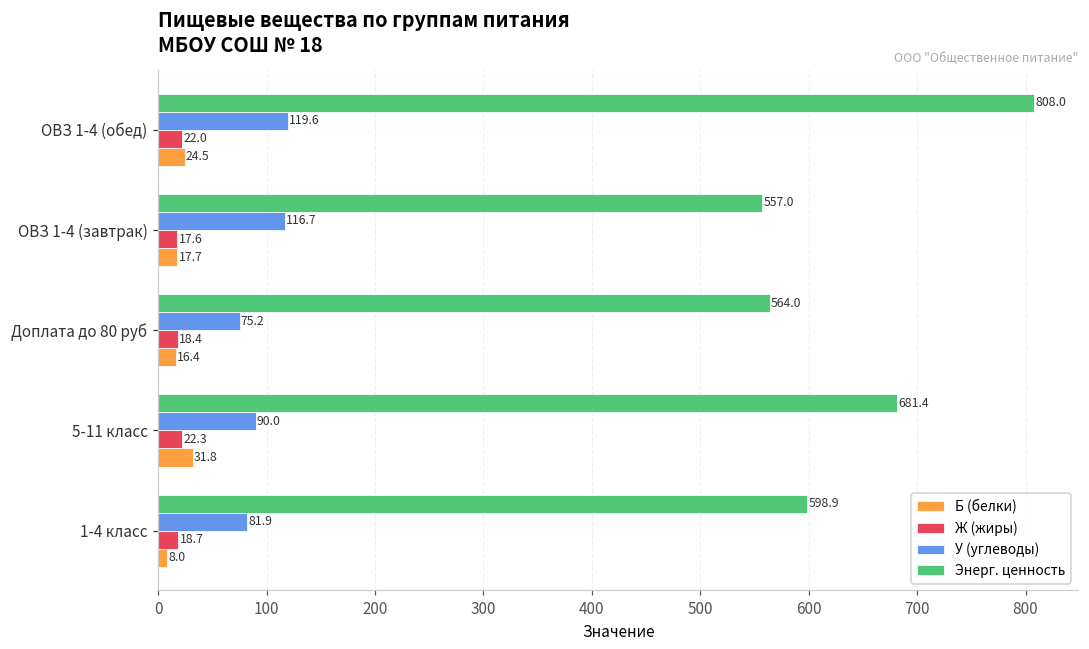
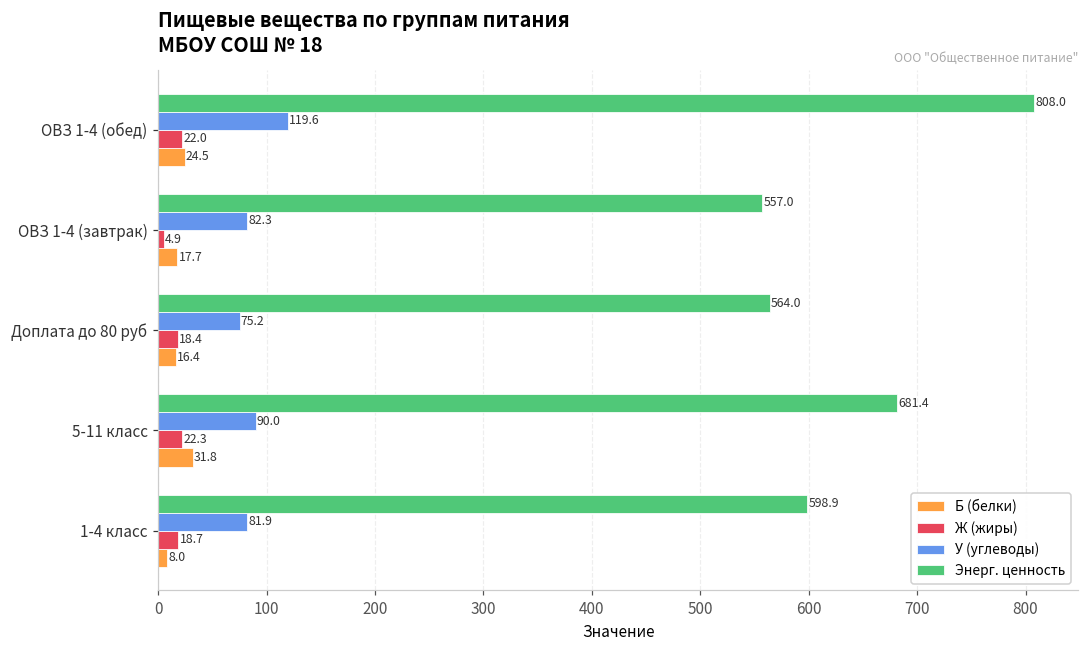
У (углеводы), ОВЗ 1-4 (завтрак): 116.7 -> 82.3
Ж (жиры), ОВЗ 1-4 (завтрак): 17.6 -> 4.9
